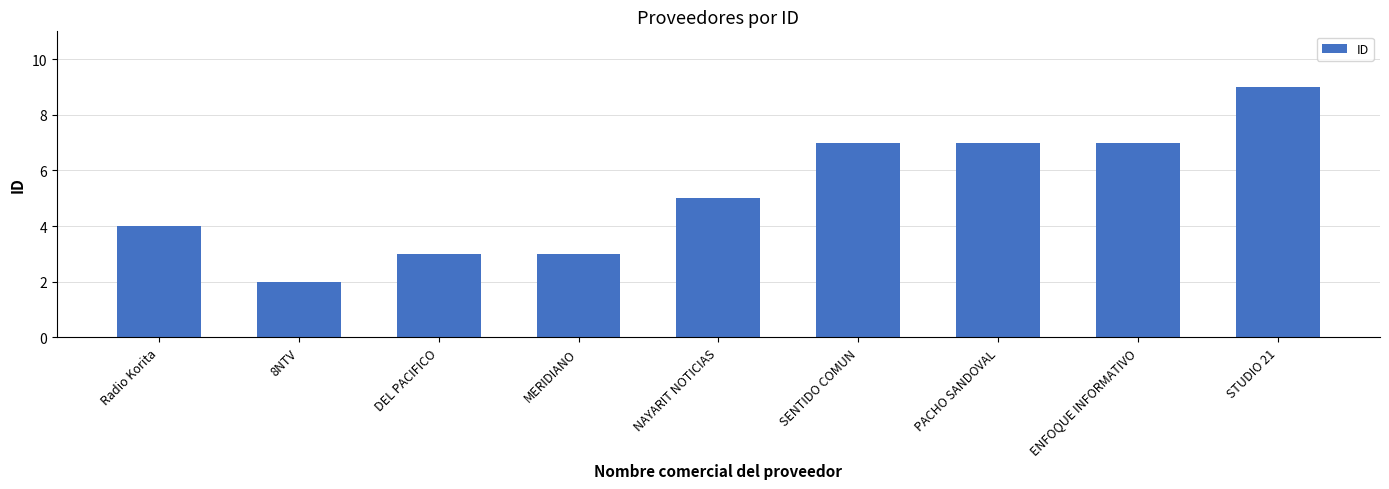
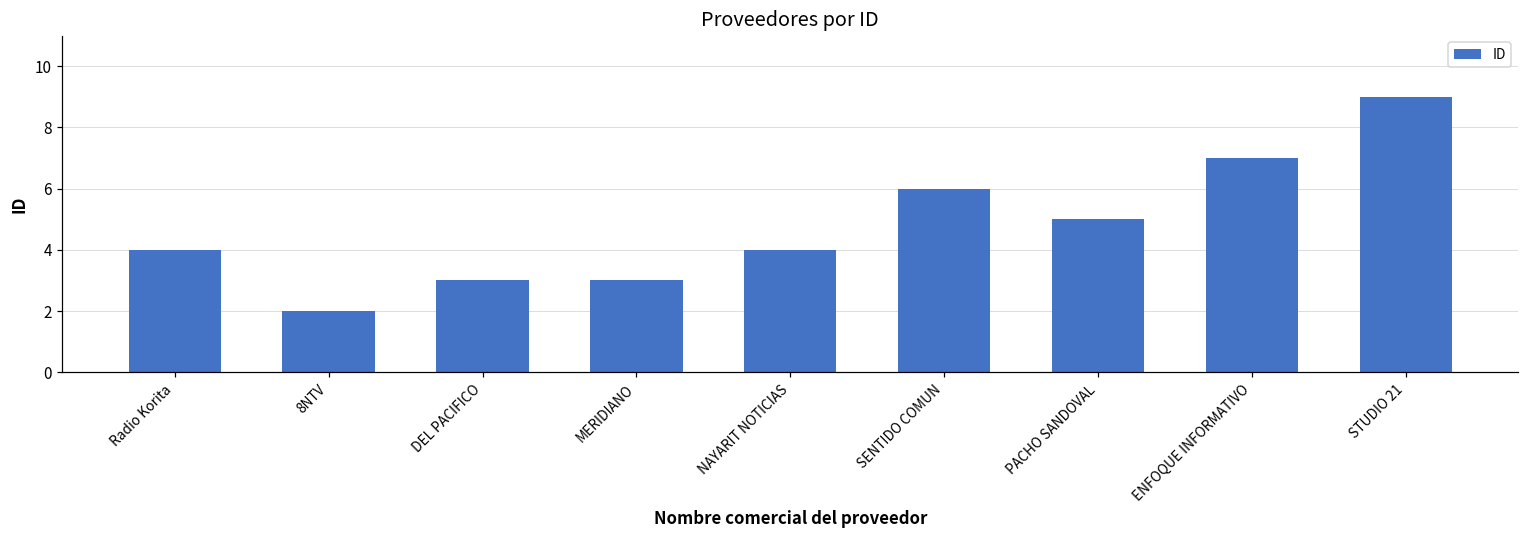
NAYARIT NOTICIAS: 5 -> 4
SENTIDO COMUN: 7 -> 6
PACHO SANDOVAL: 7 -> 5
